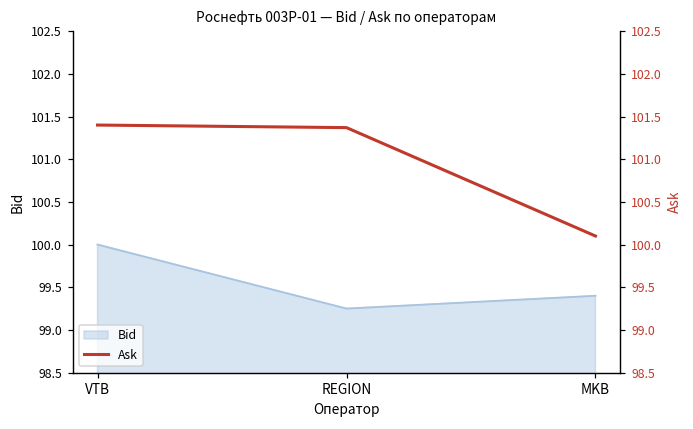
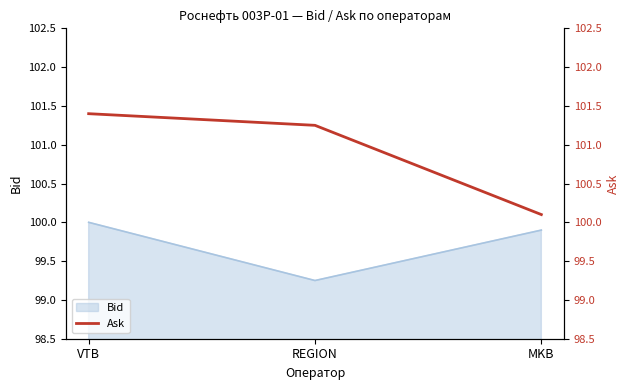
Bid, MKB: 99.4 -> 99.9
Ask, REGION: 101.4 -> 101.3
